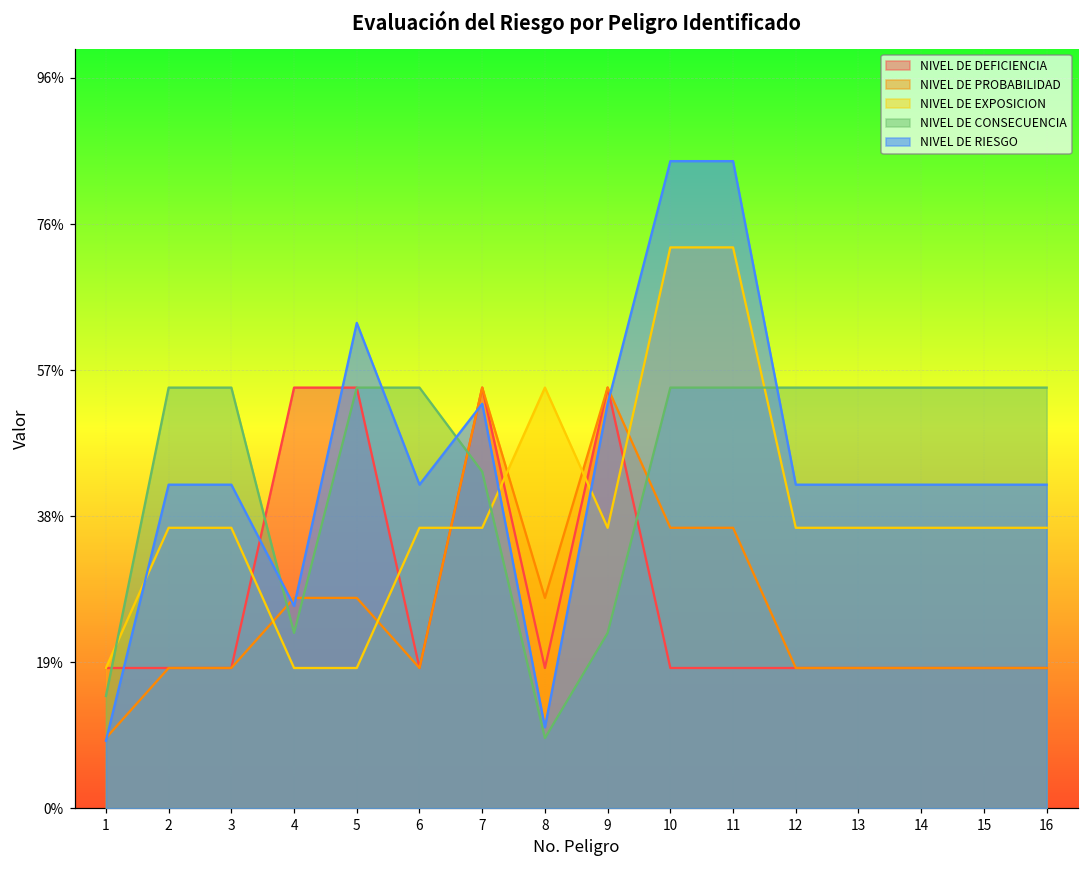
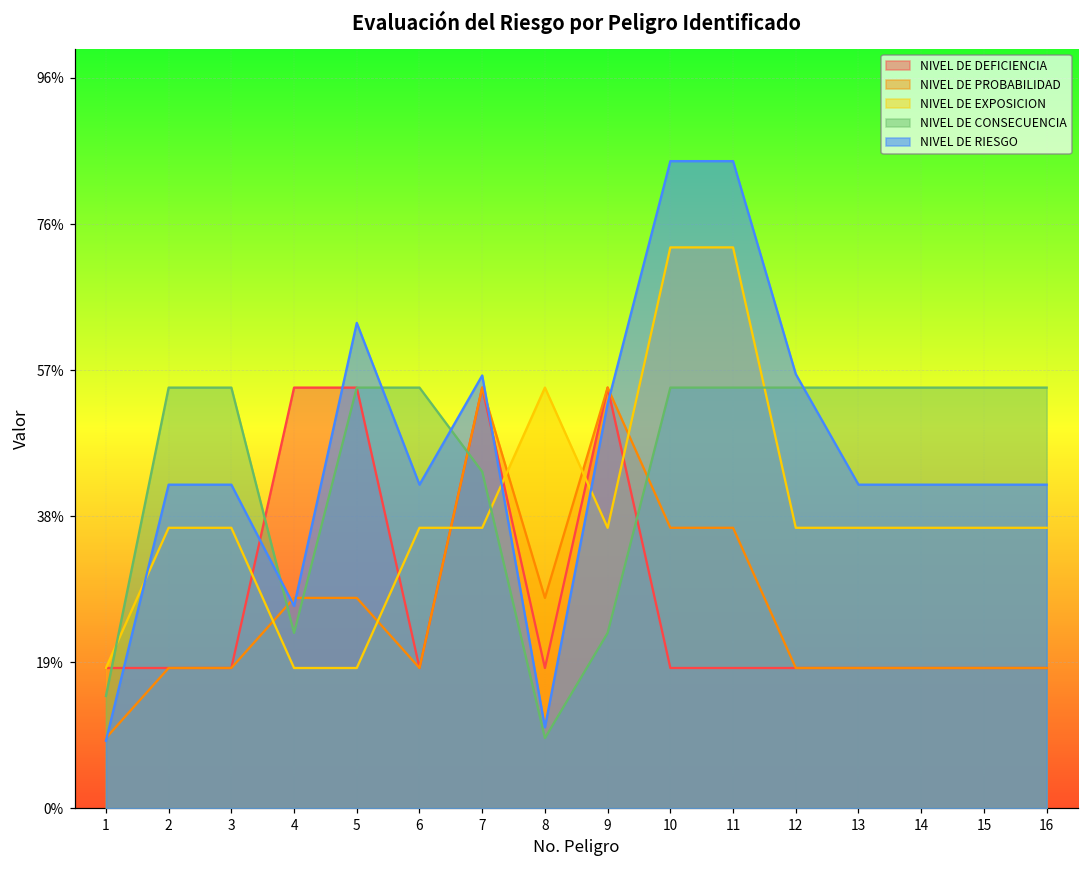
NIVEL DE RIESGO, 7: 53% -> 57%
NIVEL DE RIESGO, 12: 43% -> 57%
